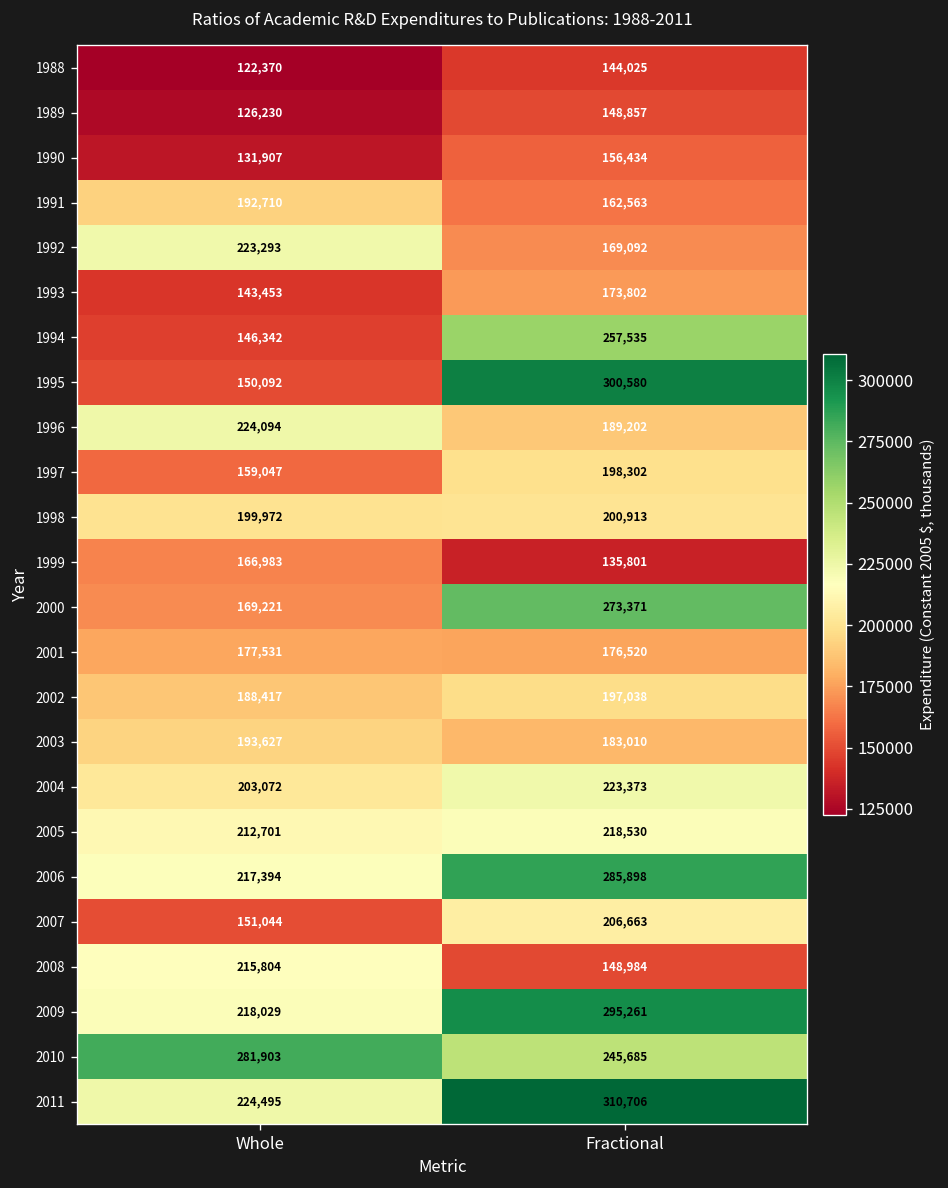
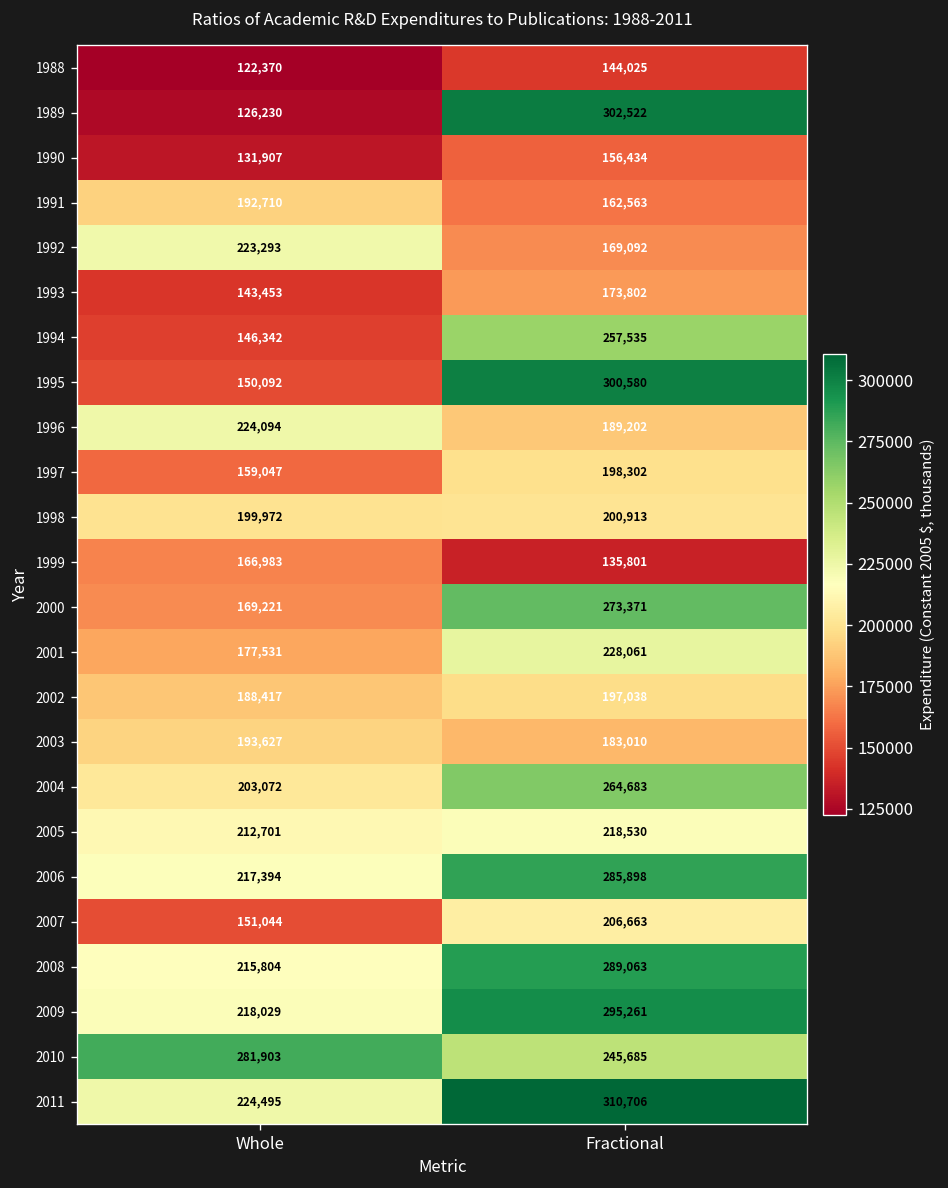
1989, Fractional: 148,857 -> 302,522
2001, Fractional: 176,520 -> 228,061
2004, Fractional: 223,373 -> 264,683
2008, Fractional: 148,984 -> 289,063
